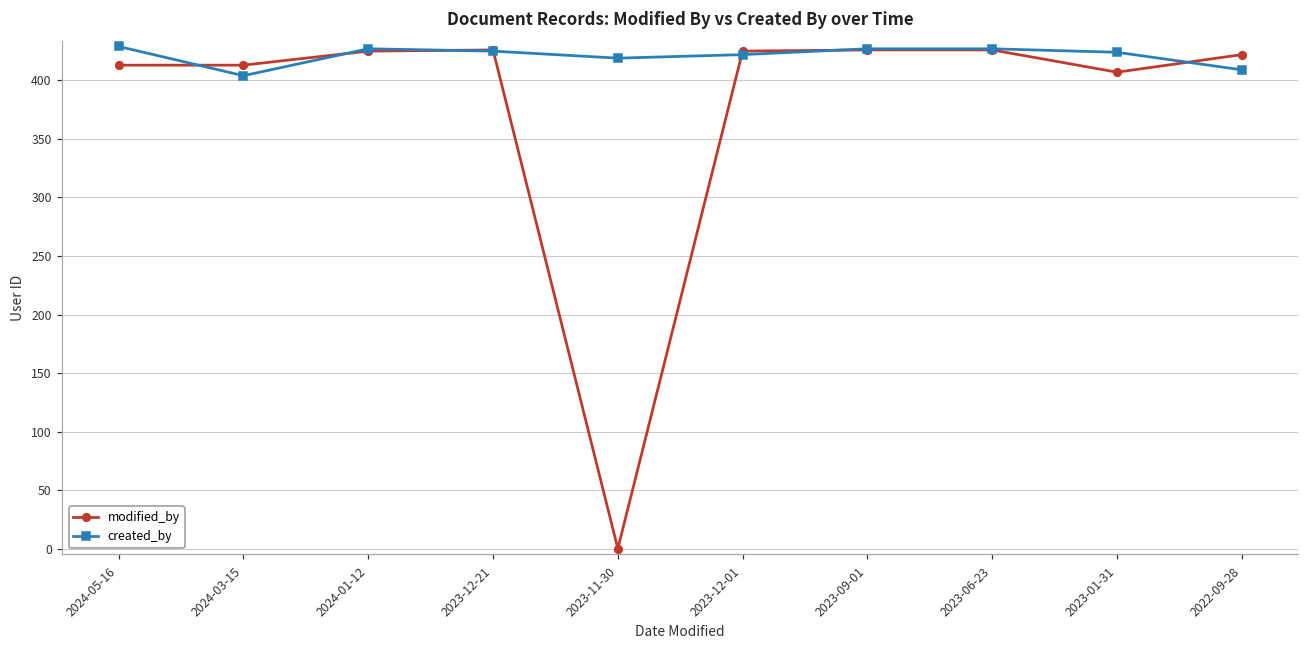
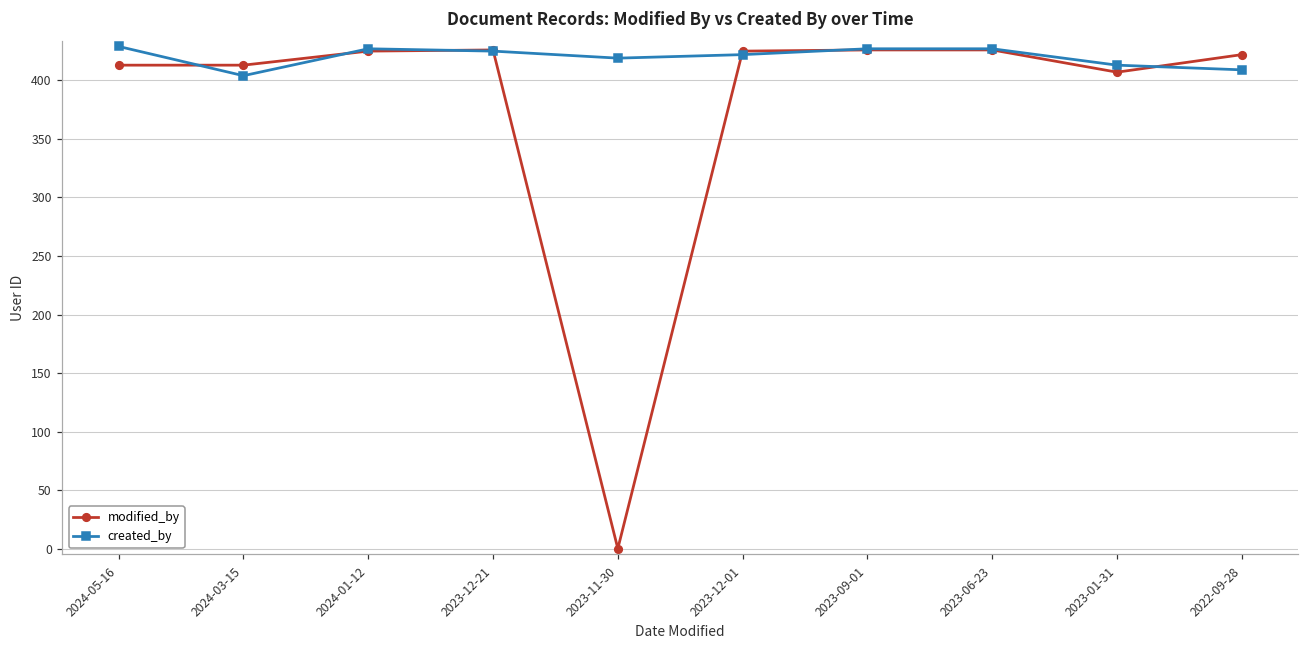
created_by, 2023-01-31: 424 -> 413
